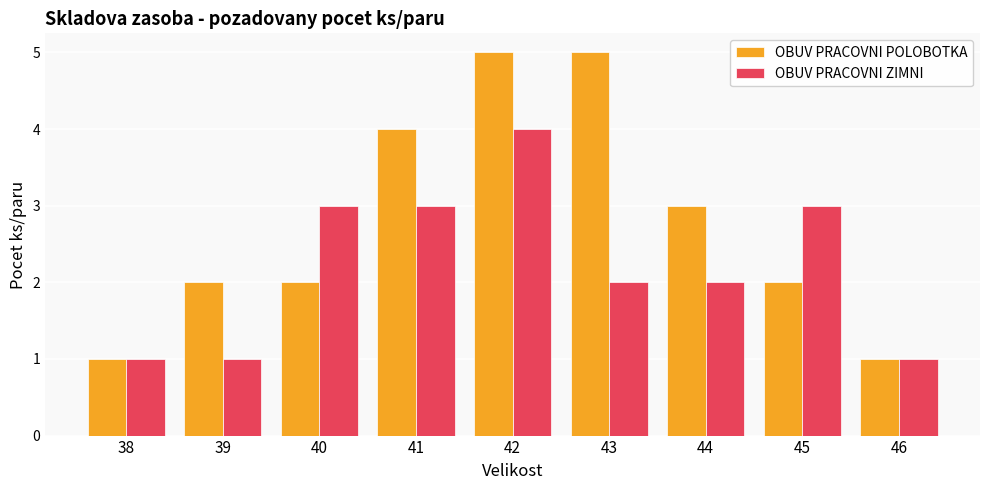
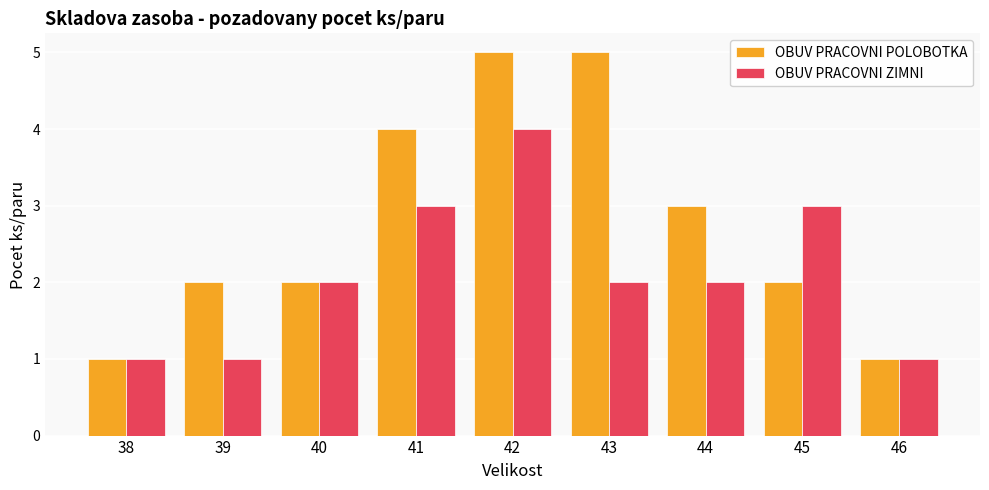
OBUV PRACOVNI ZIMNI, 40: 3 -> 2
